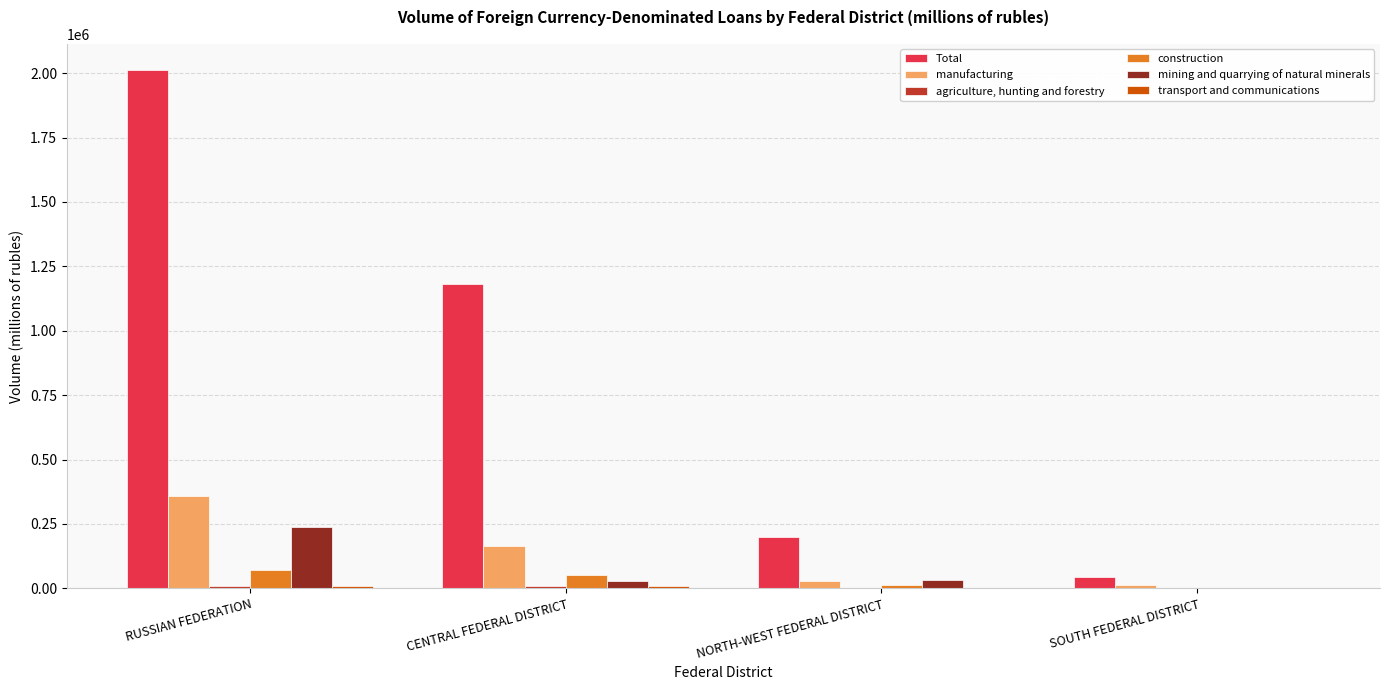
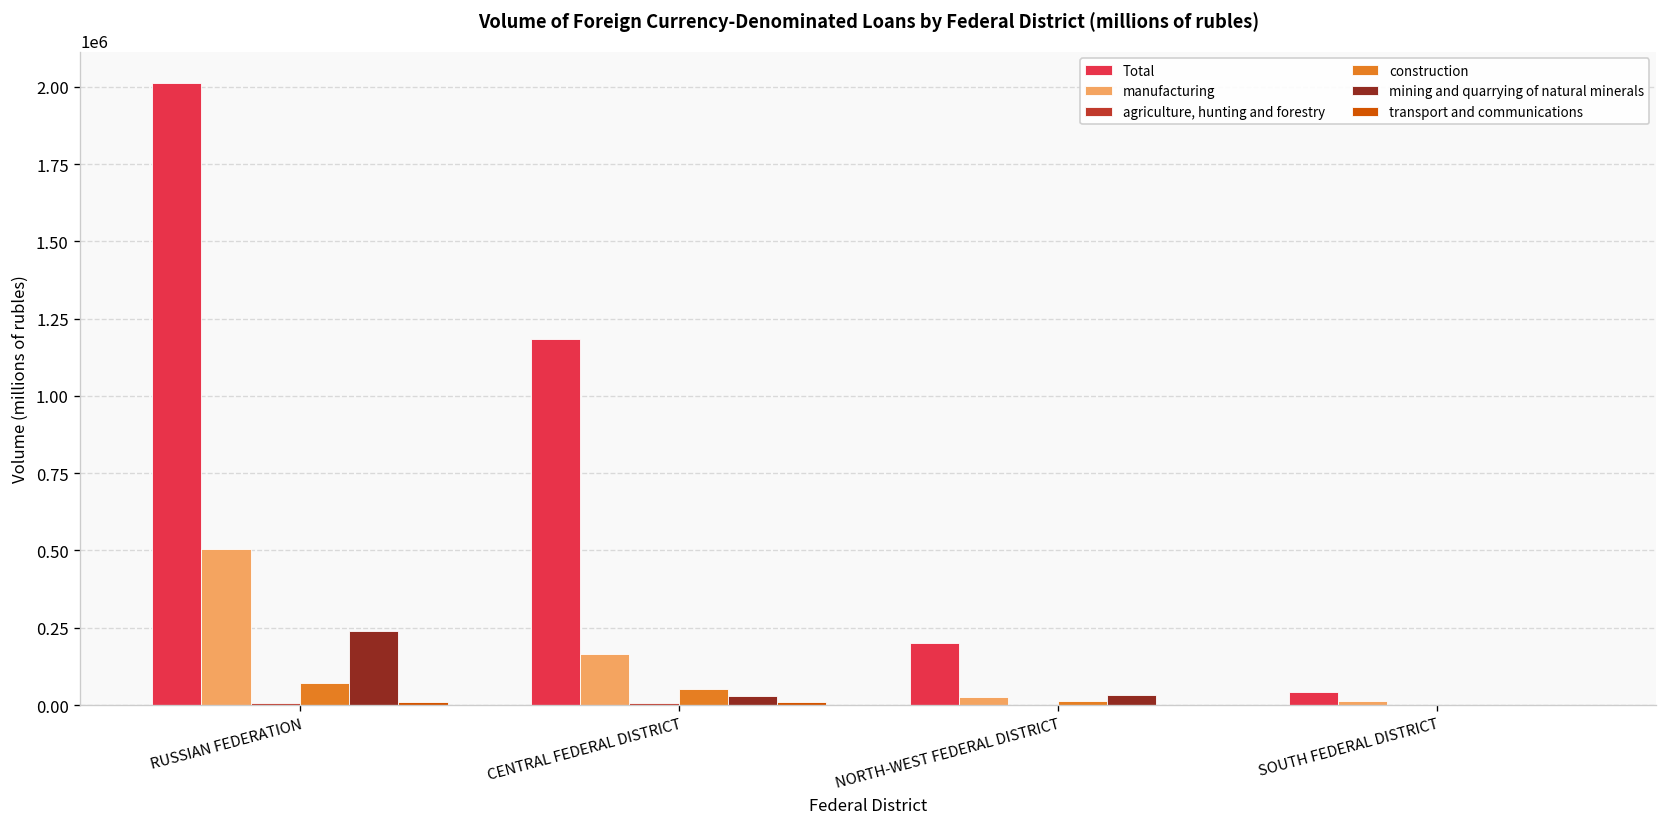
manufacturing, RUSSIAN FEDERATION: 360000 -> 500000
